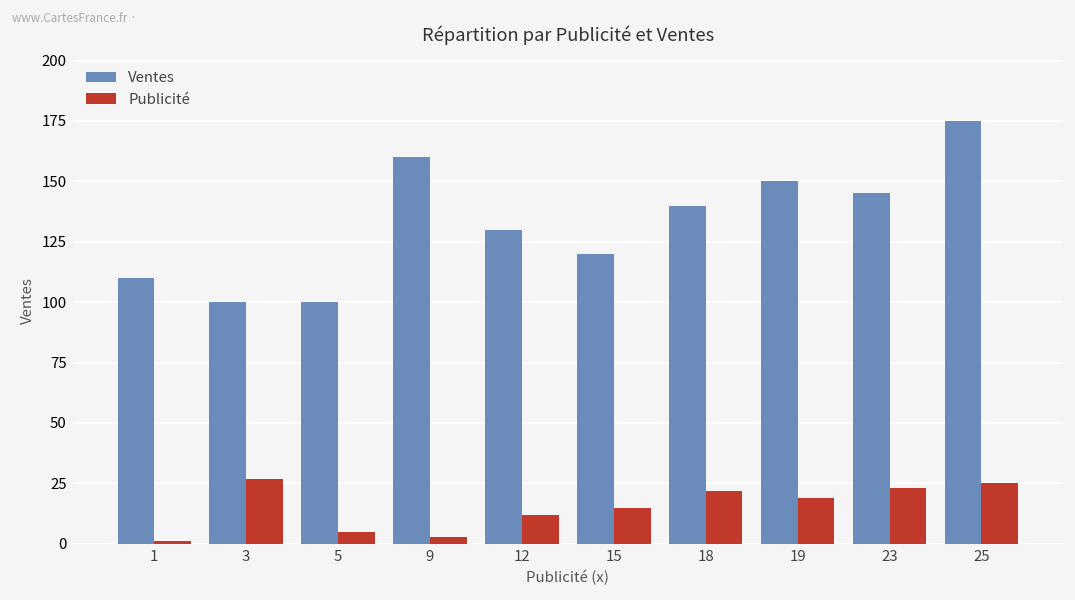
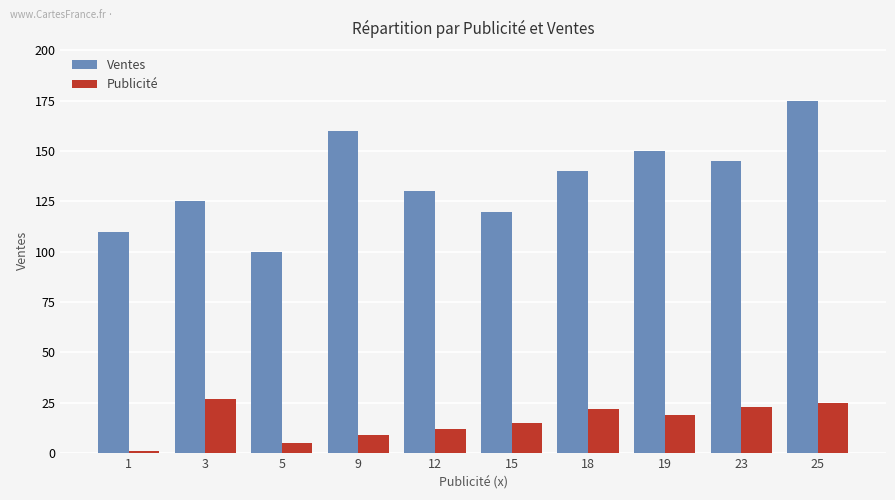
Ventes, 3: 100 -> 125
Publicité, 9: 3 -> 9
